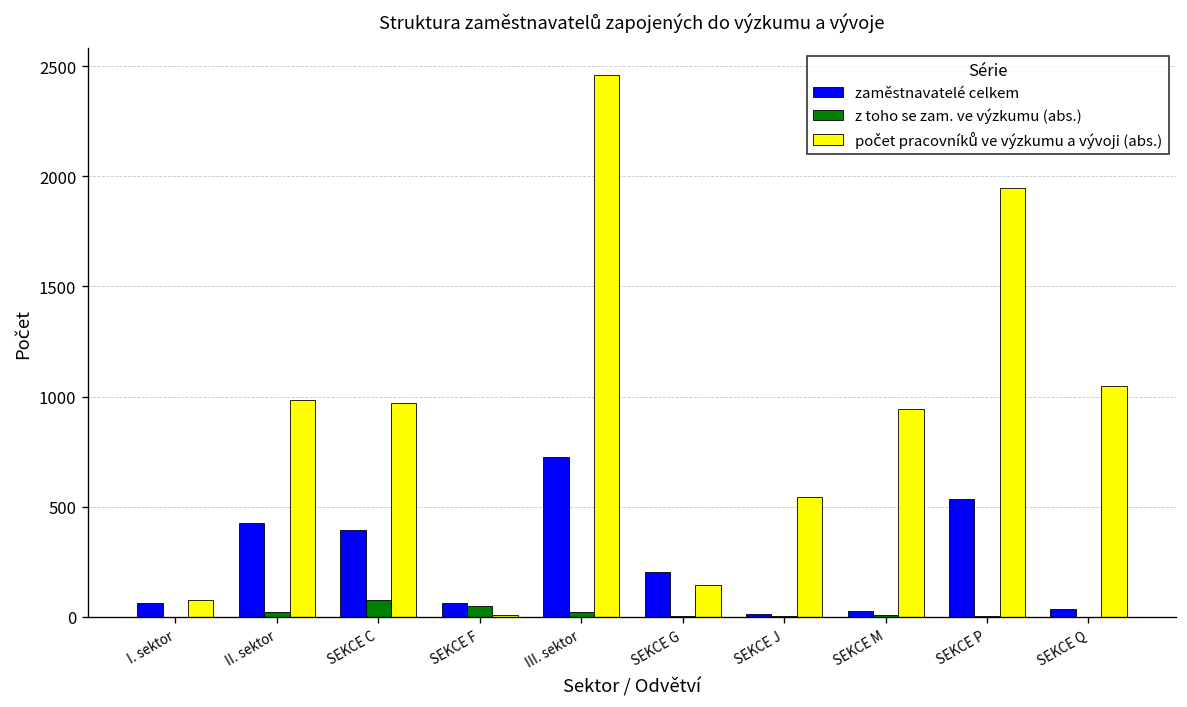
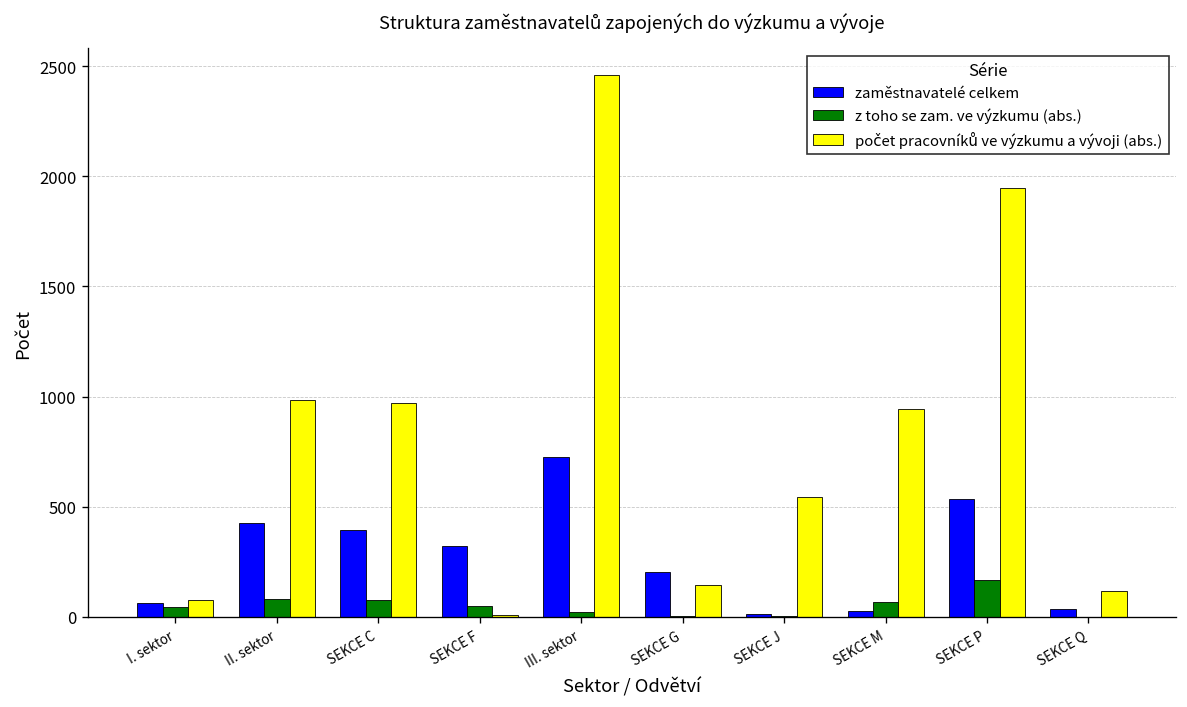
z toho se zam. ve výzkumu (abs.), I. sektor: 0 -> 50
z toho se zam. ve výzkumu (abs.), II. sektor: 20 -> 80
zaměstnavatelé celkem, SEKCE F: 60 -> 320
z toho se zam. ve výzkumu (abs.), SEKCE M: 10 -> 70
z toho se zam. ve výzkumu (abs.), SEKCE P: 0 -> 170
počet pracovníků ve výzkumu a vývoji (abs.), SEKCE Q: 1050 -> 120
